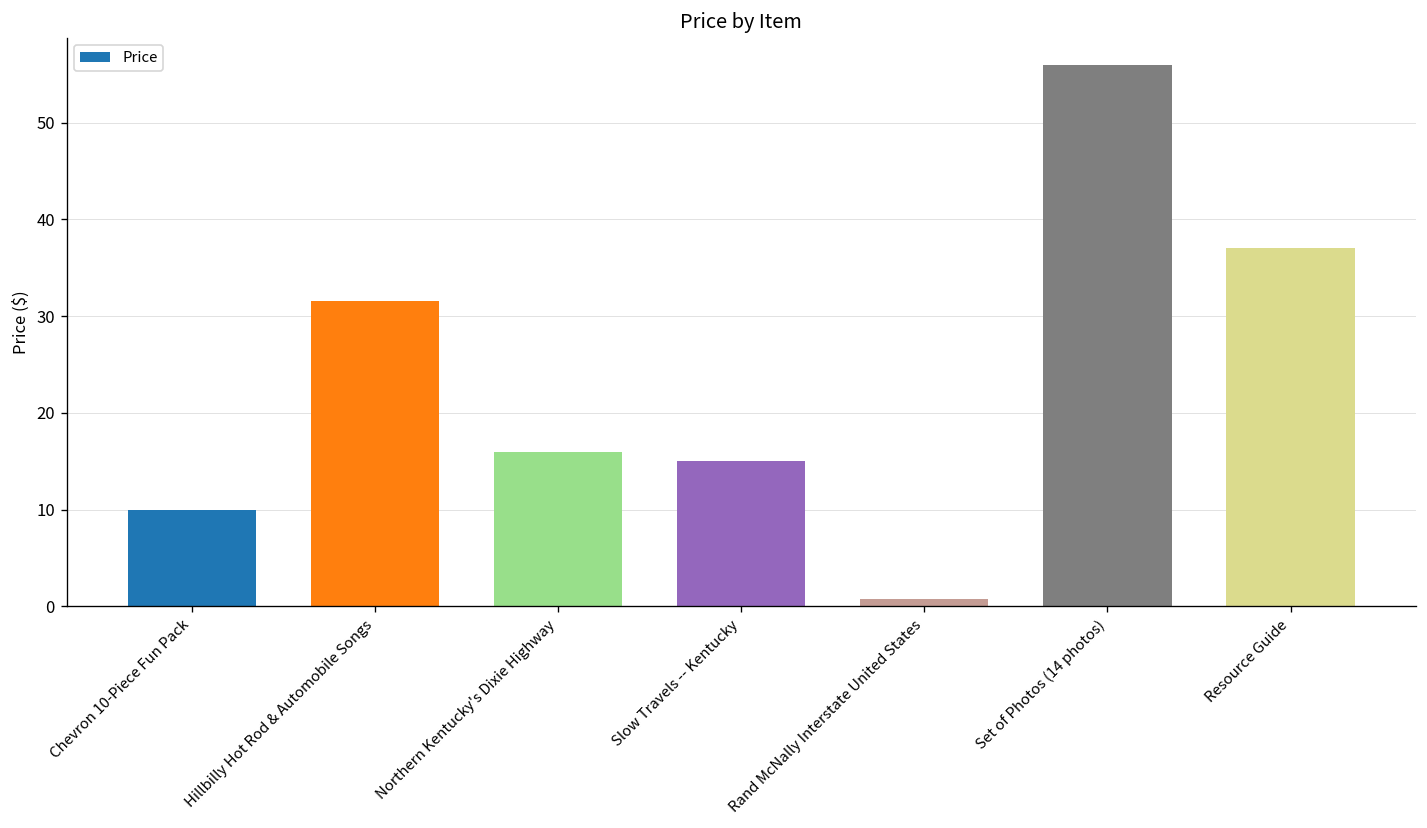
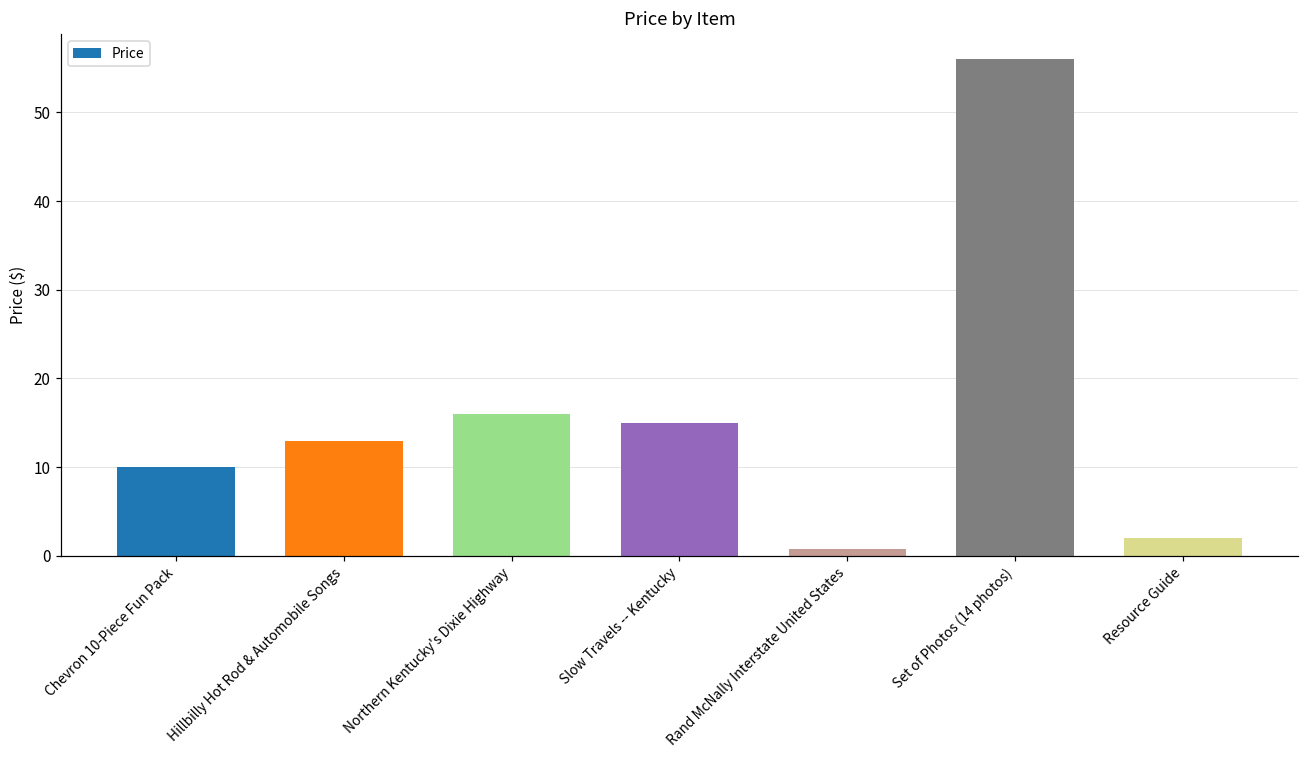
Hillbilly Hot Rod & Automobile Songs: 32 -> 13
Resource Guide: 37 -> 2
